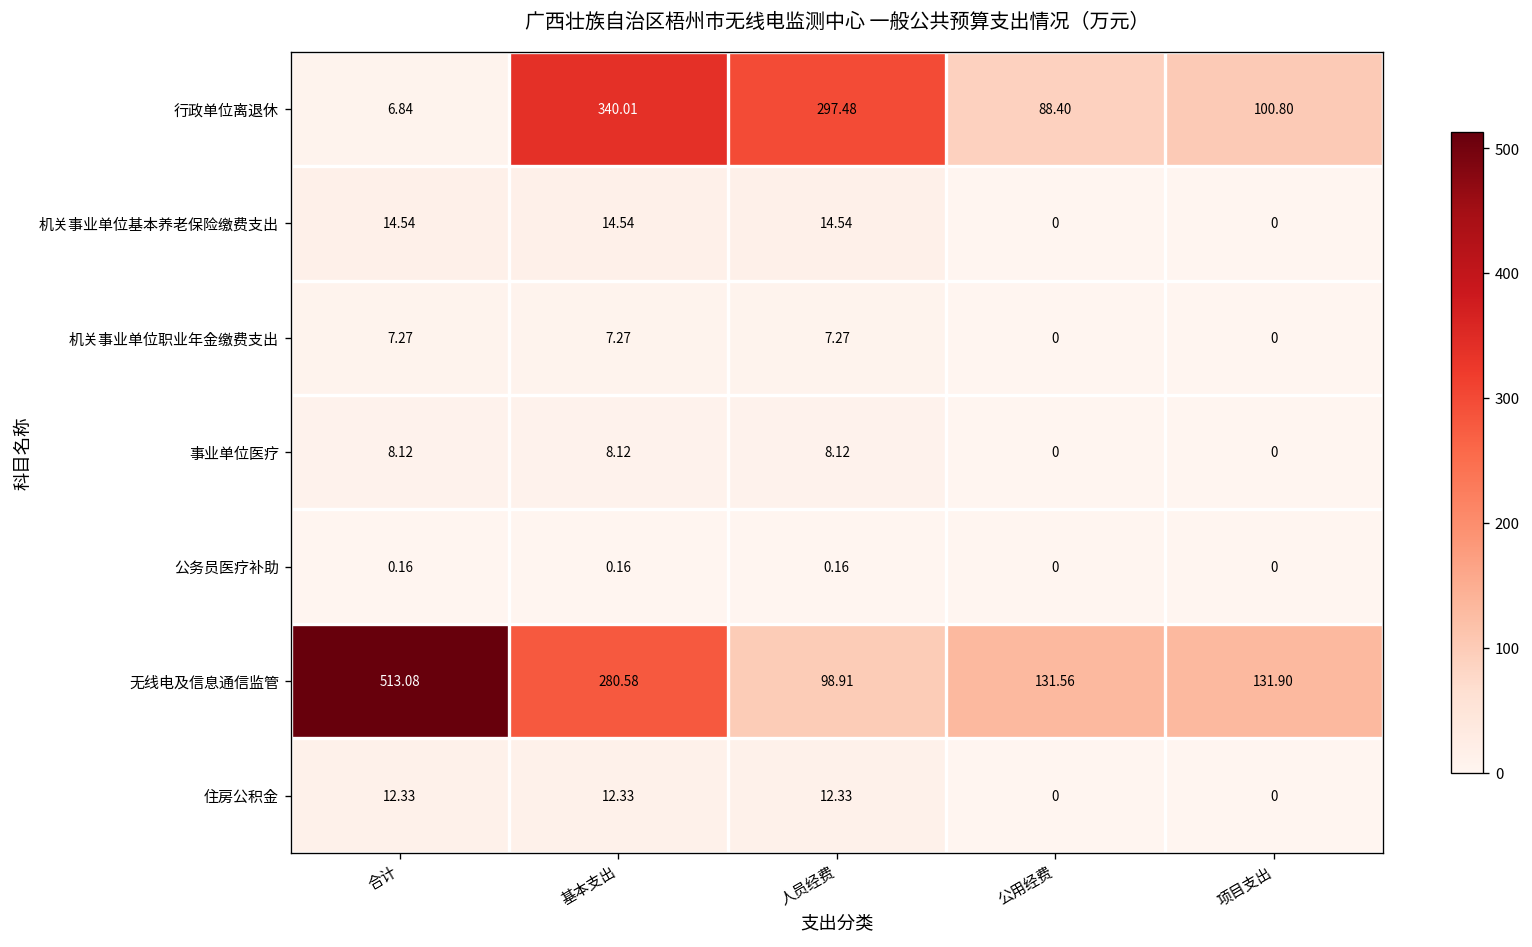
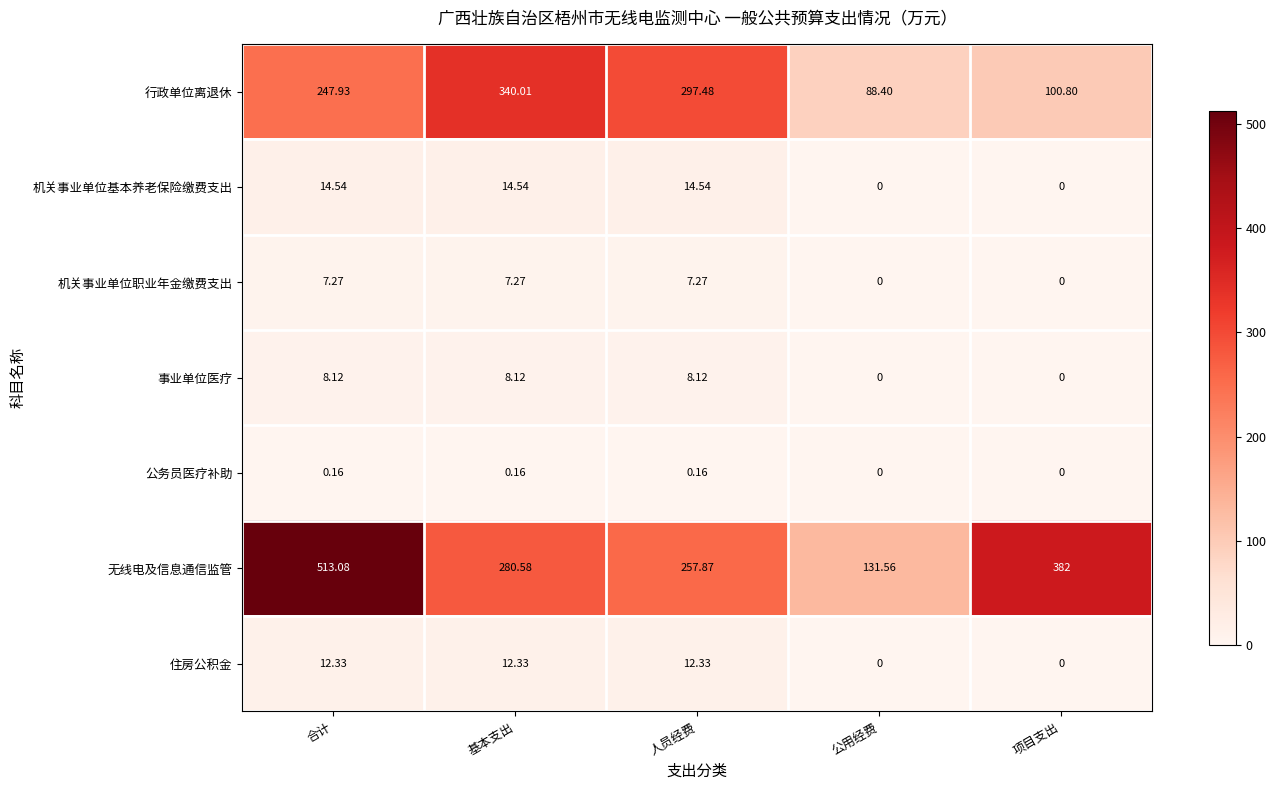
行政单位离退休, 合计: 6.84 -> 247.93
无线电及信息通信监管, 人员经费: 98.91 -> 257.87
无线电及信息通信监管, 项目支出: 131.90 -> 382
